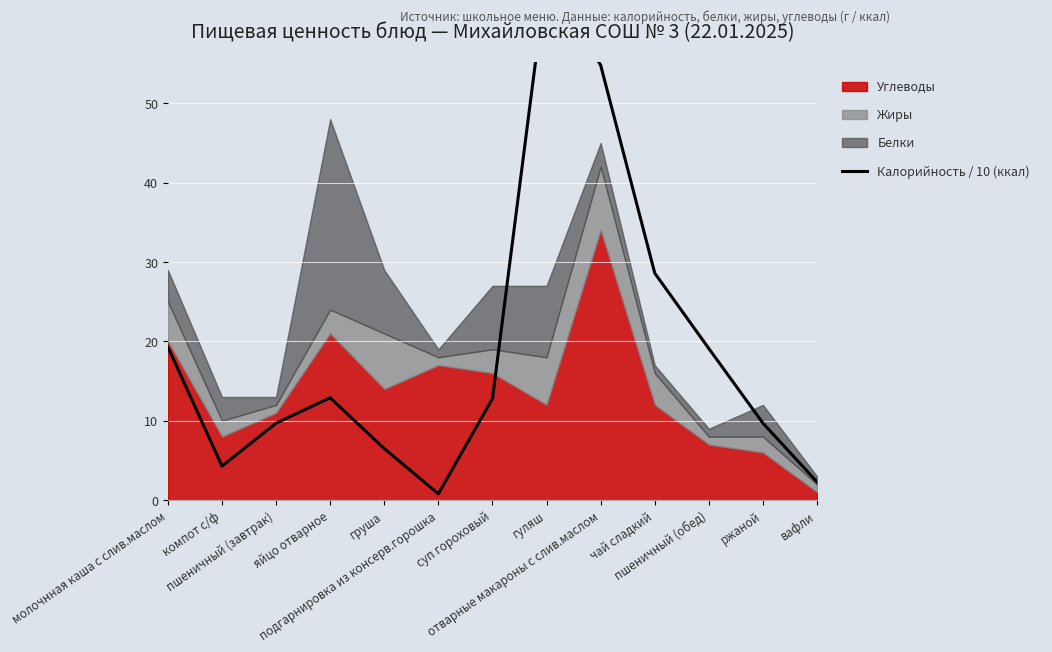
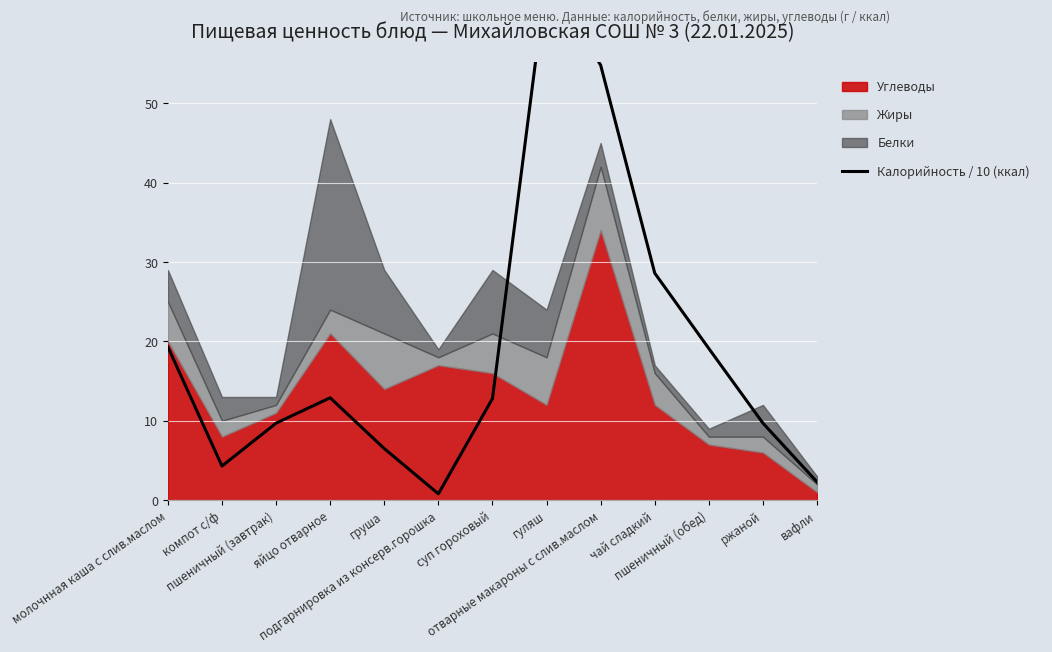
Жиры, суп гороховый: 3 -> 5
Белки, гуляш: 9 -> 6
